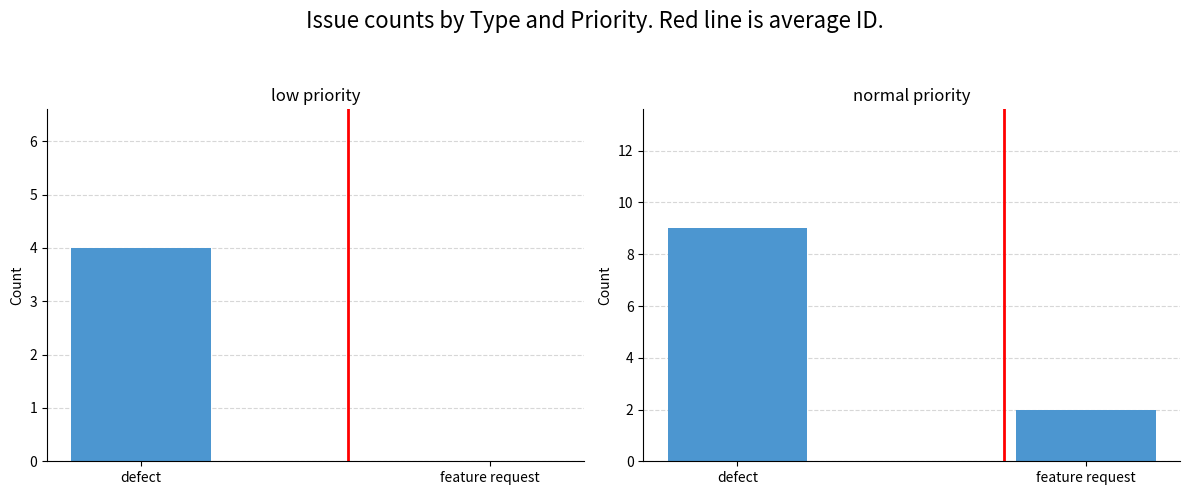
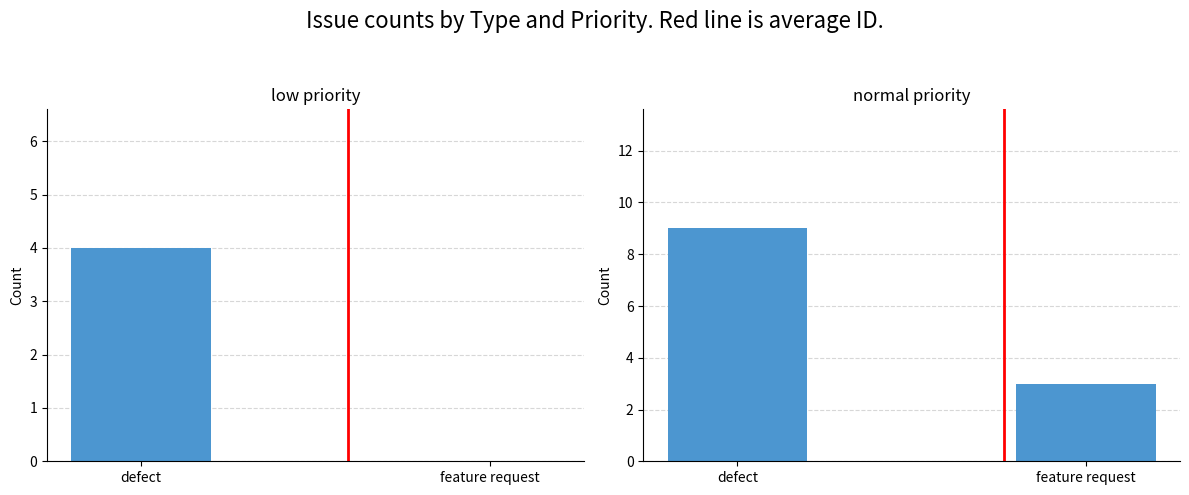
normal priority, feature request: 2 -> 3
